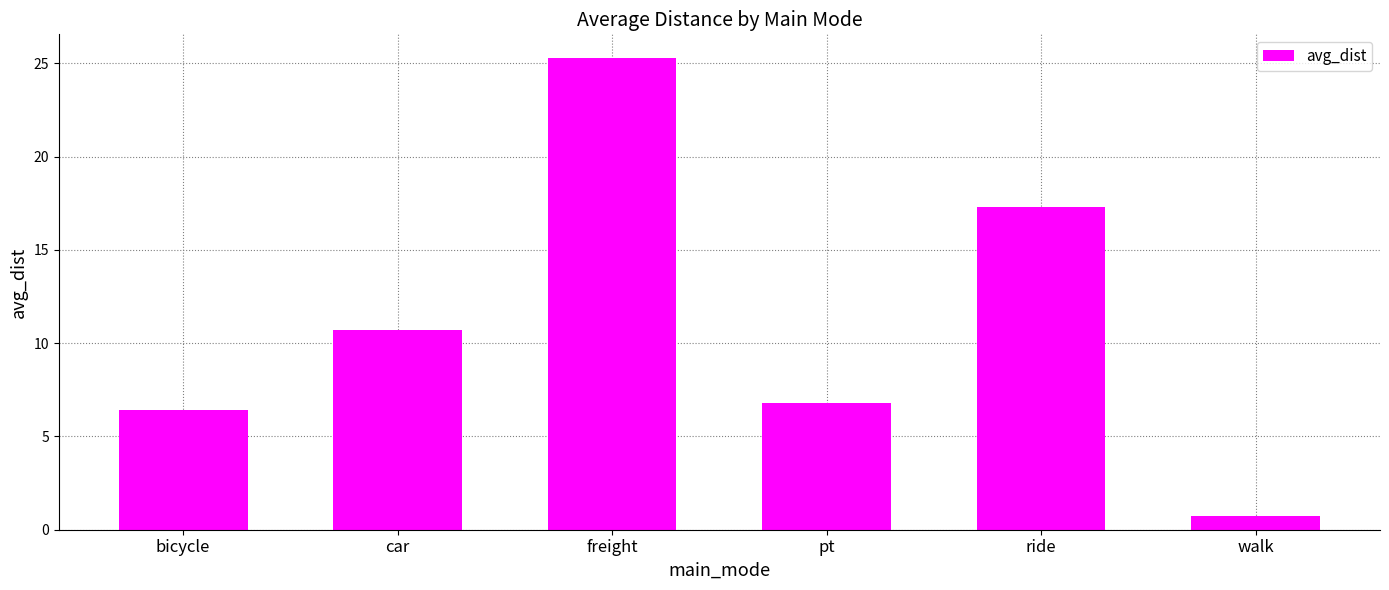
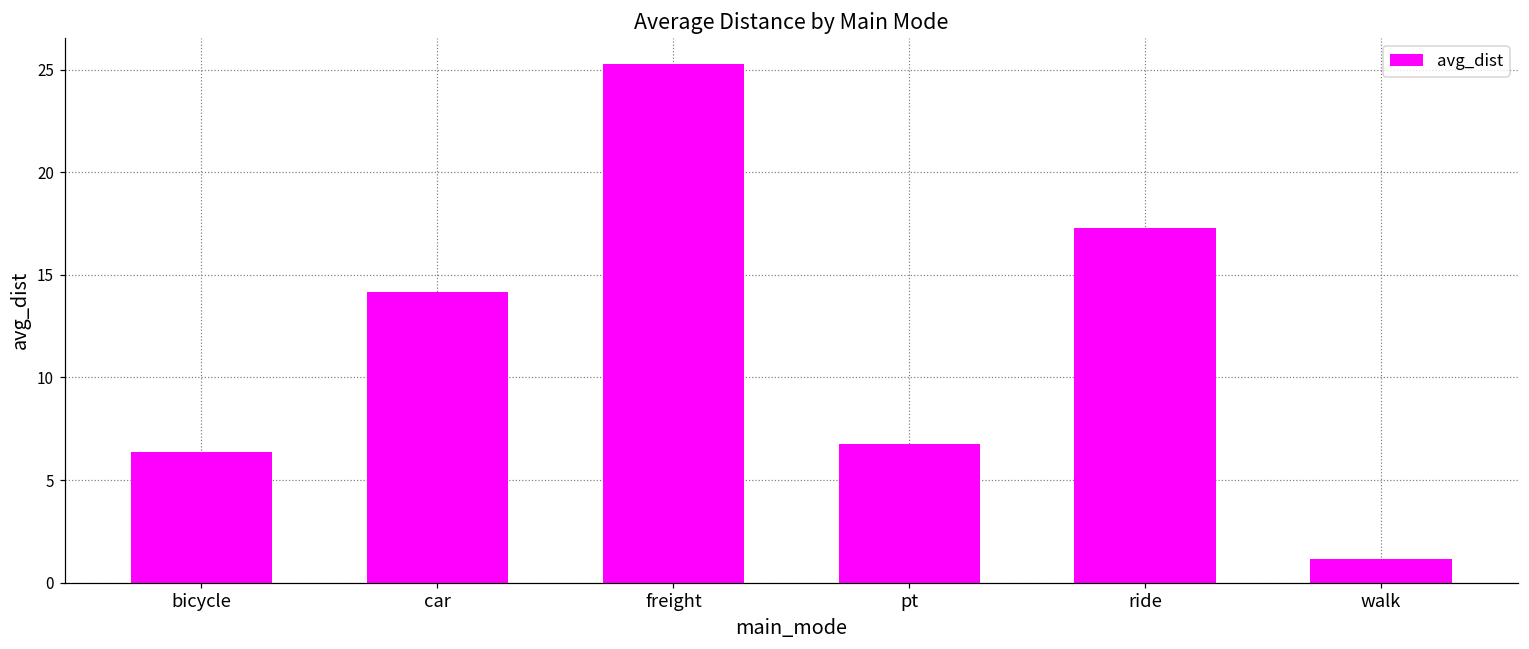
car: 10.7 -> 14.2
walk: 0.7 -> 1.2
